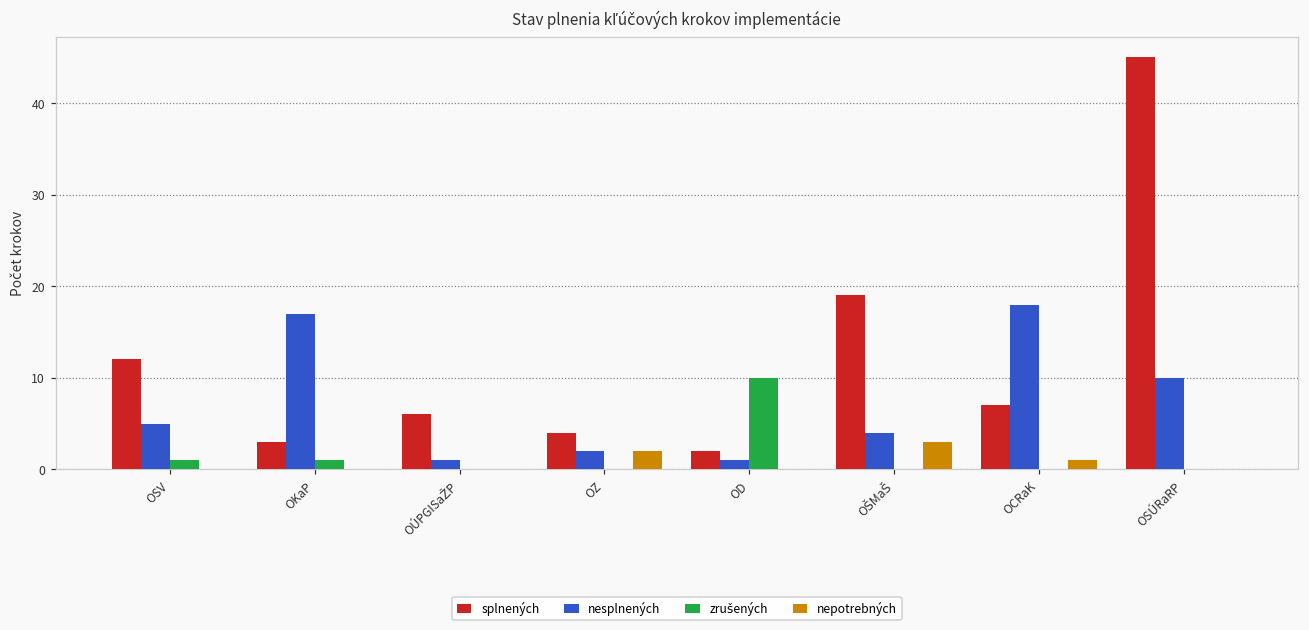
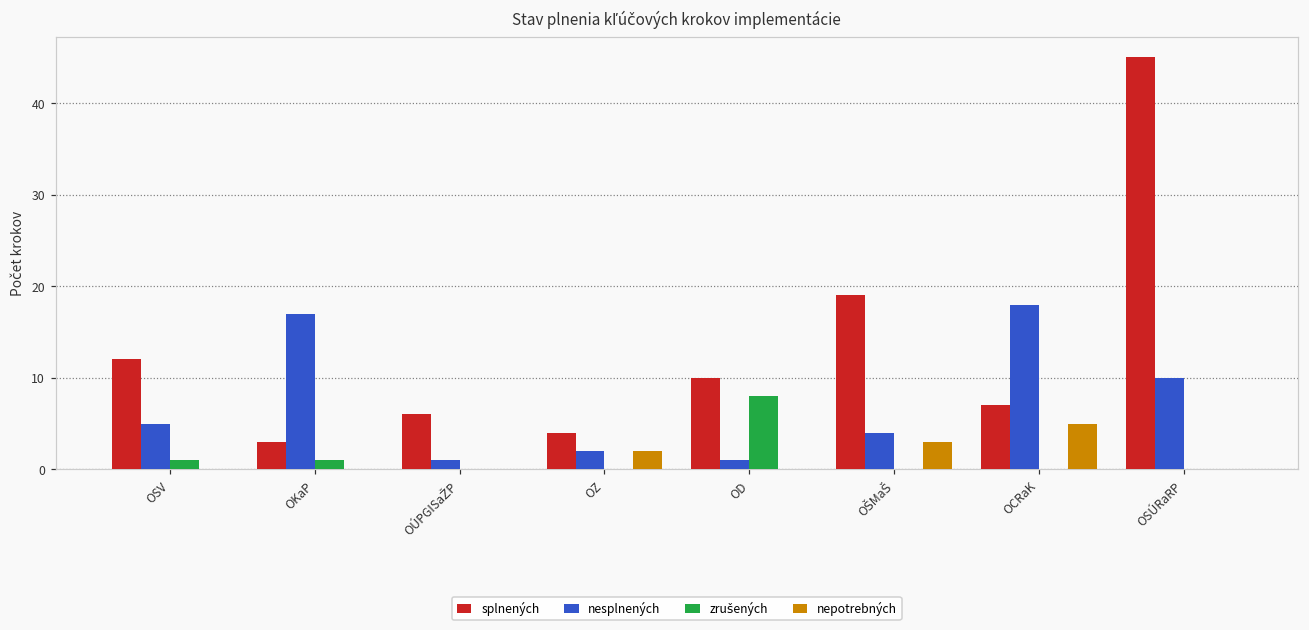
splnených, OD: 2 -> 10
zrušených, OD: 10 -> 8
nepotrebných, OCRaK: 1 -> 5
